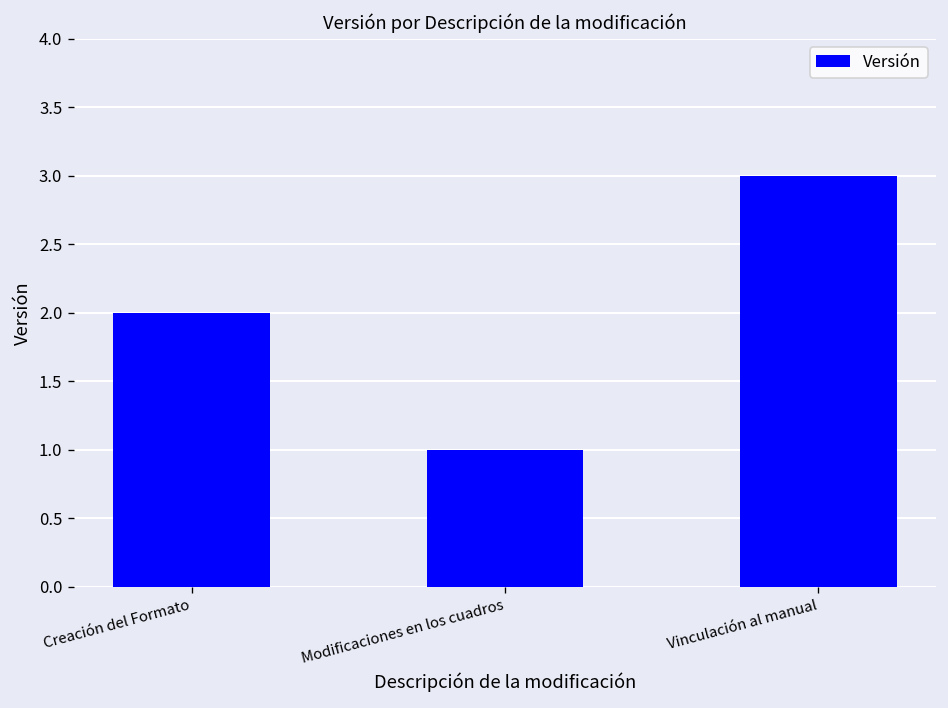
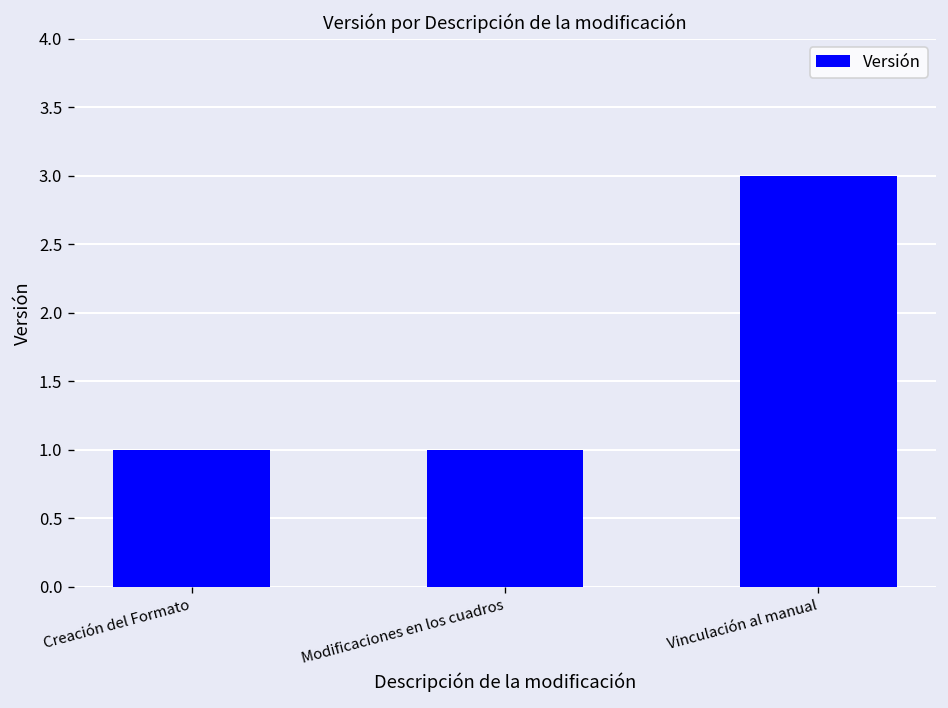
Creación del Formato: 2 -> 1
